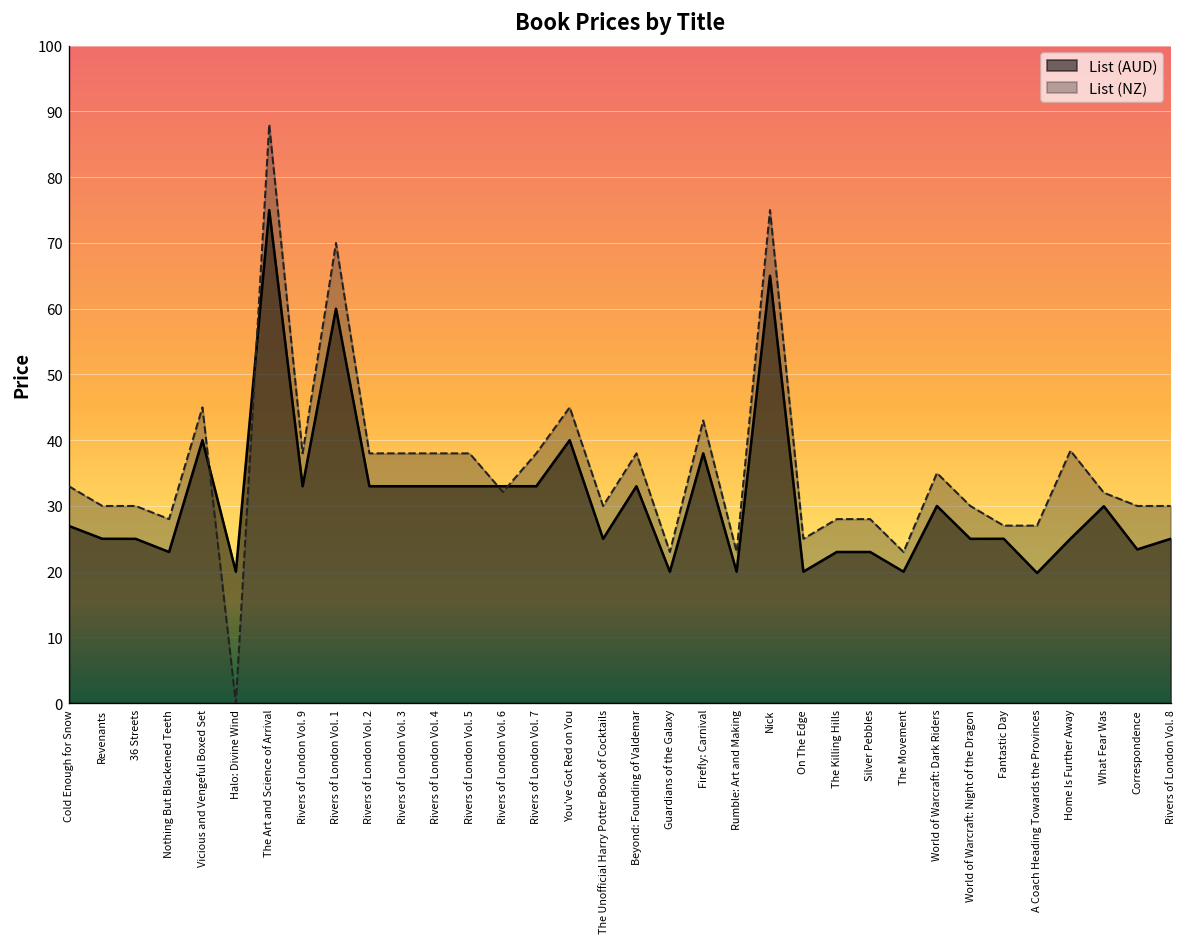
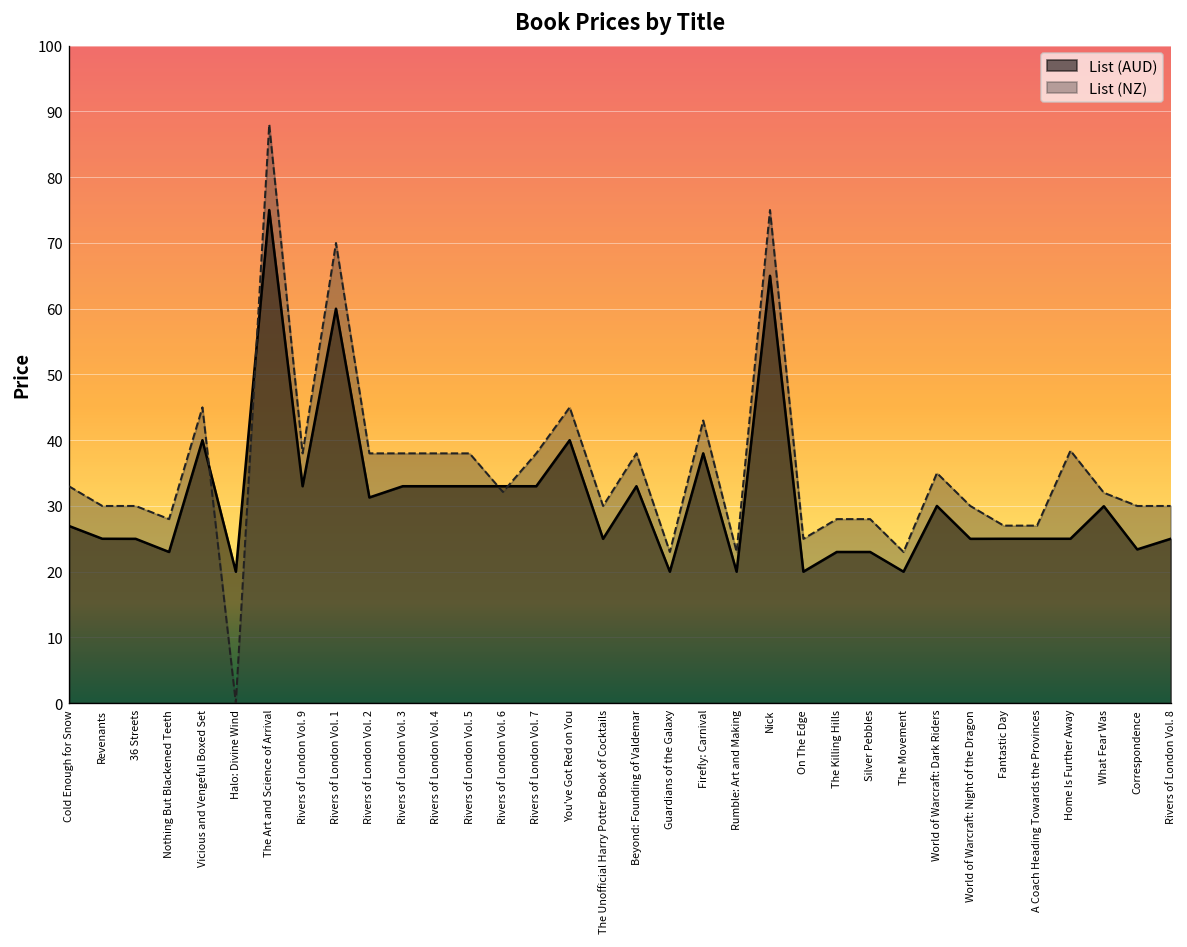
List (AUD), Rivers of London Vol. 2: 33 -> 31
List (AUD), A Coach Heading Towards the Provinces: 20 -> 25
